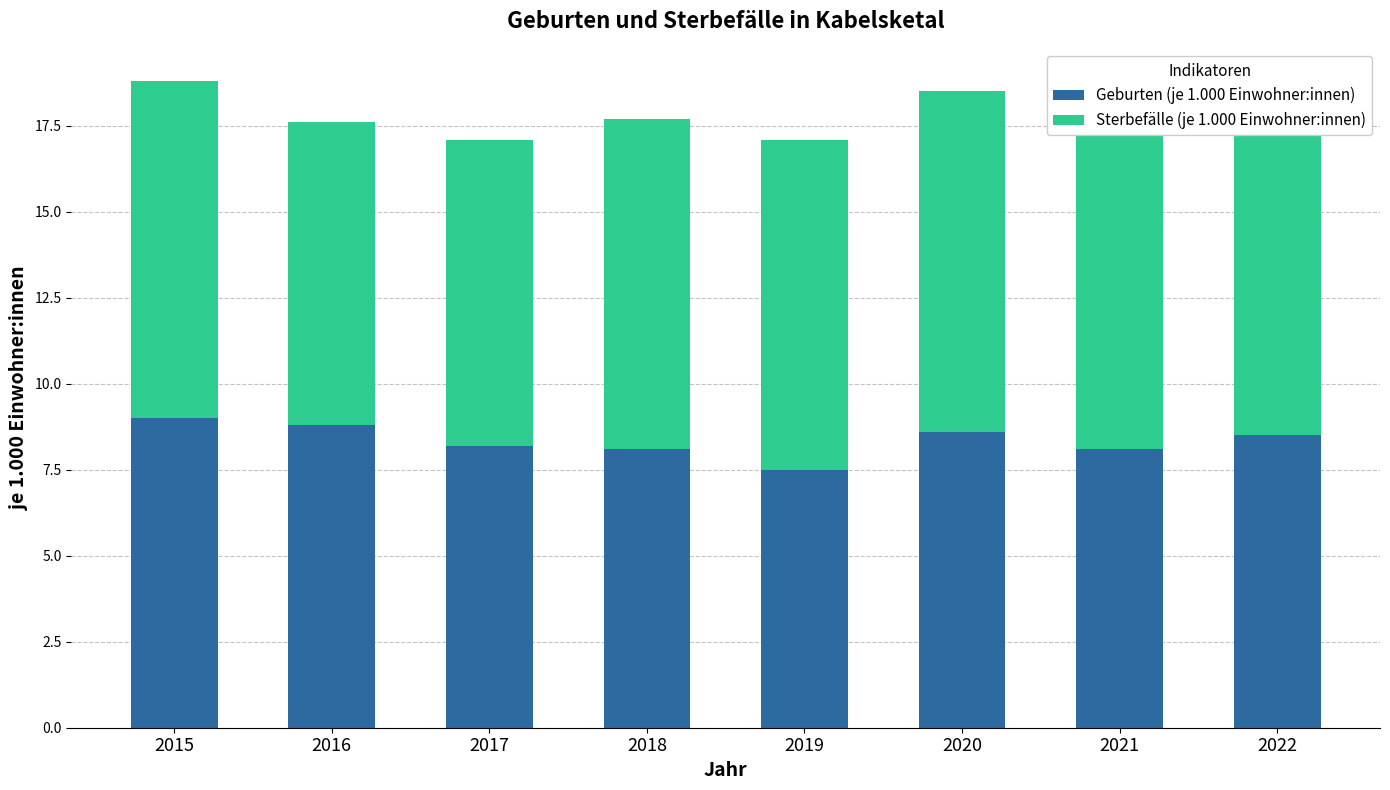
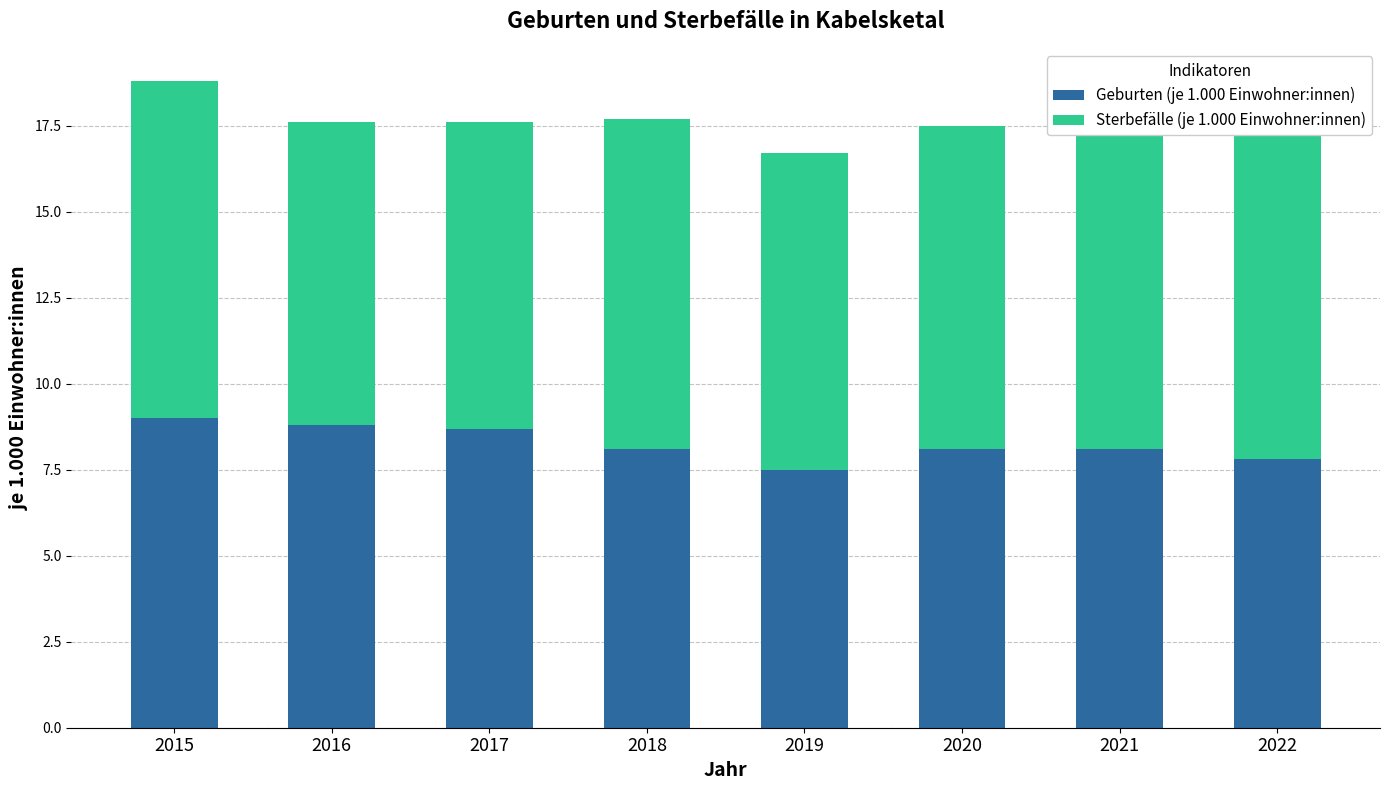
Geburten (je 1.000 Einwohner:innen), 2017: 8.2 -> 8.7
Sterbefälle (je 1.000 Einwohner:innen), 2019: 9.6 -> 9.2
Geburten (je 1.000 Einwohner:innen), 2020: 8.6 -> 8.1
Sterbefälle (je 1.000 Einwohner:innen), 2020: 9.9 -> 9.4
Geburten (je 1.000 Einwohner:innen), 2022: 8.5 -> 7.8
